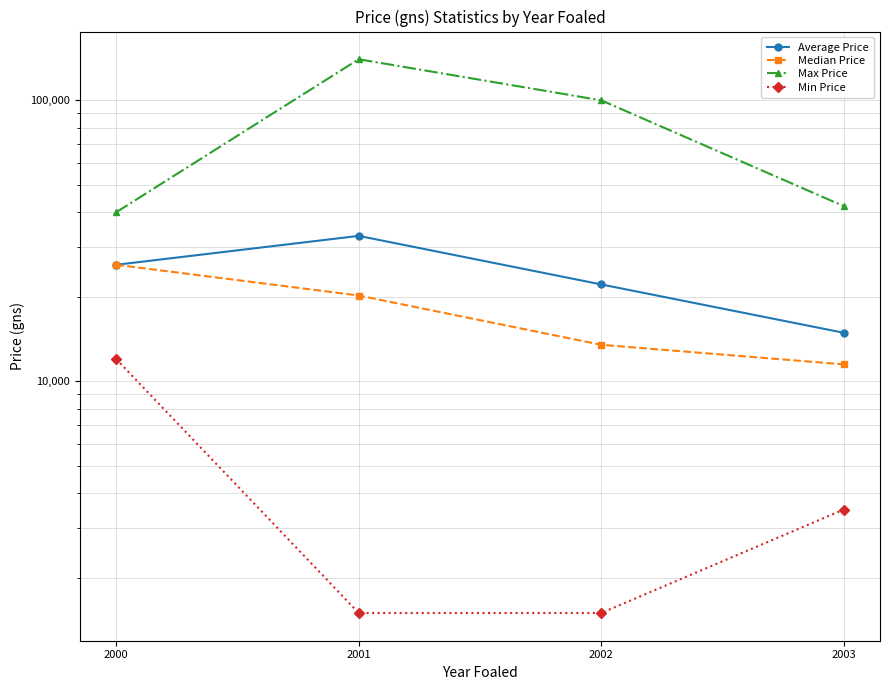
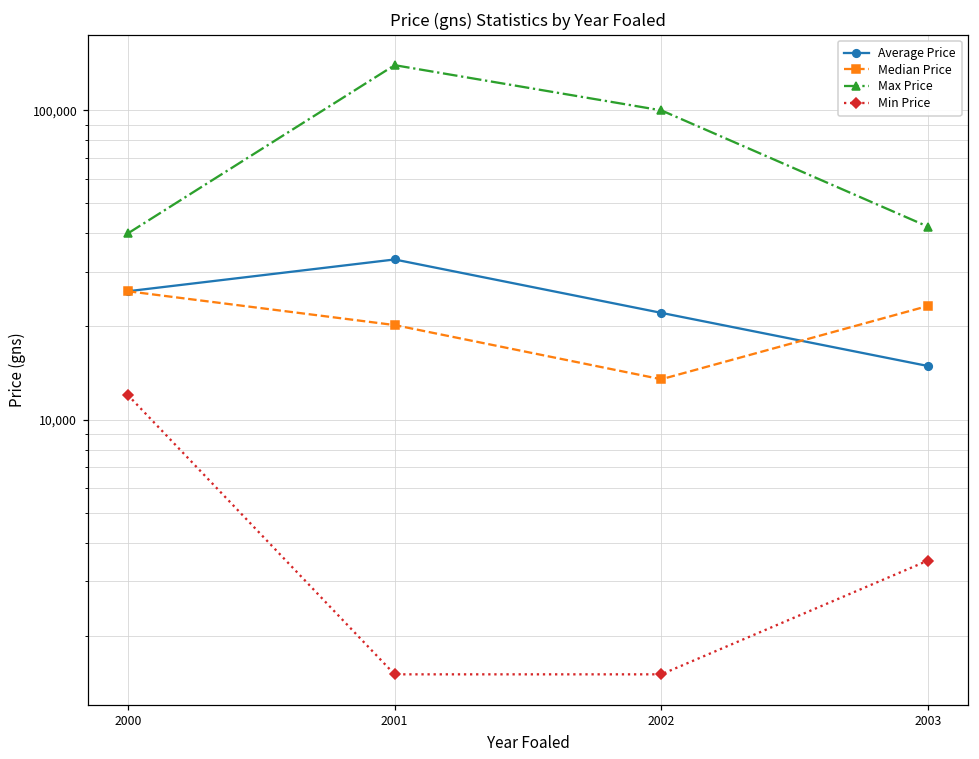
Median Price, 2003: 11,500 -> 23,000
